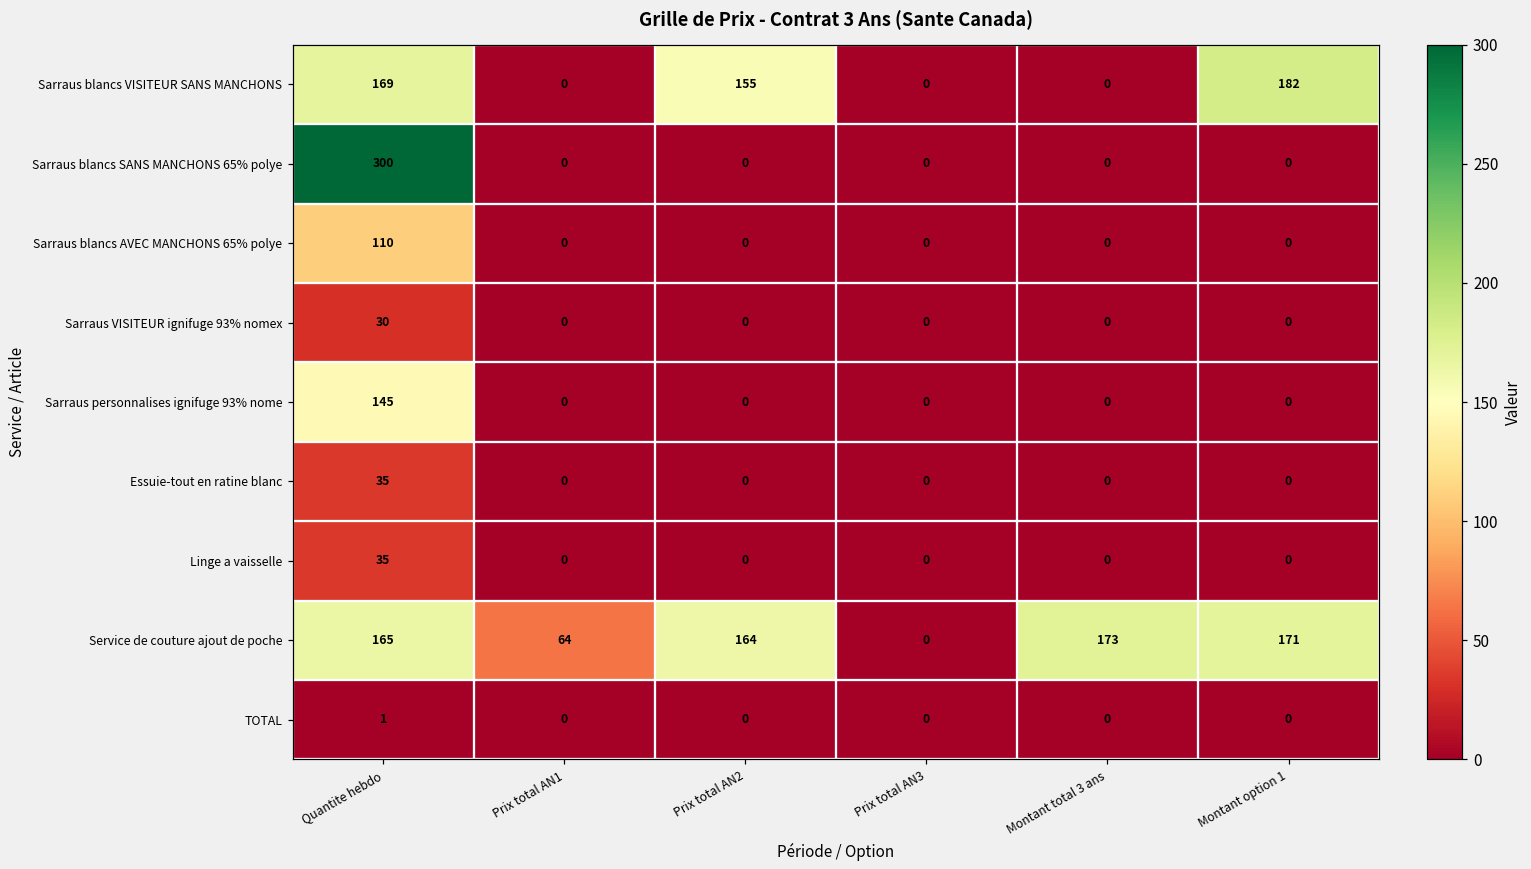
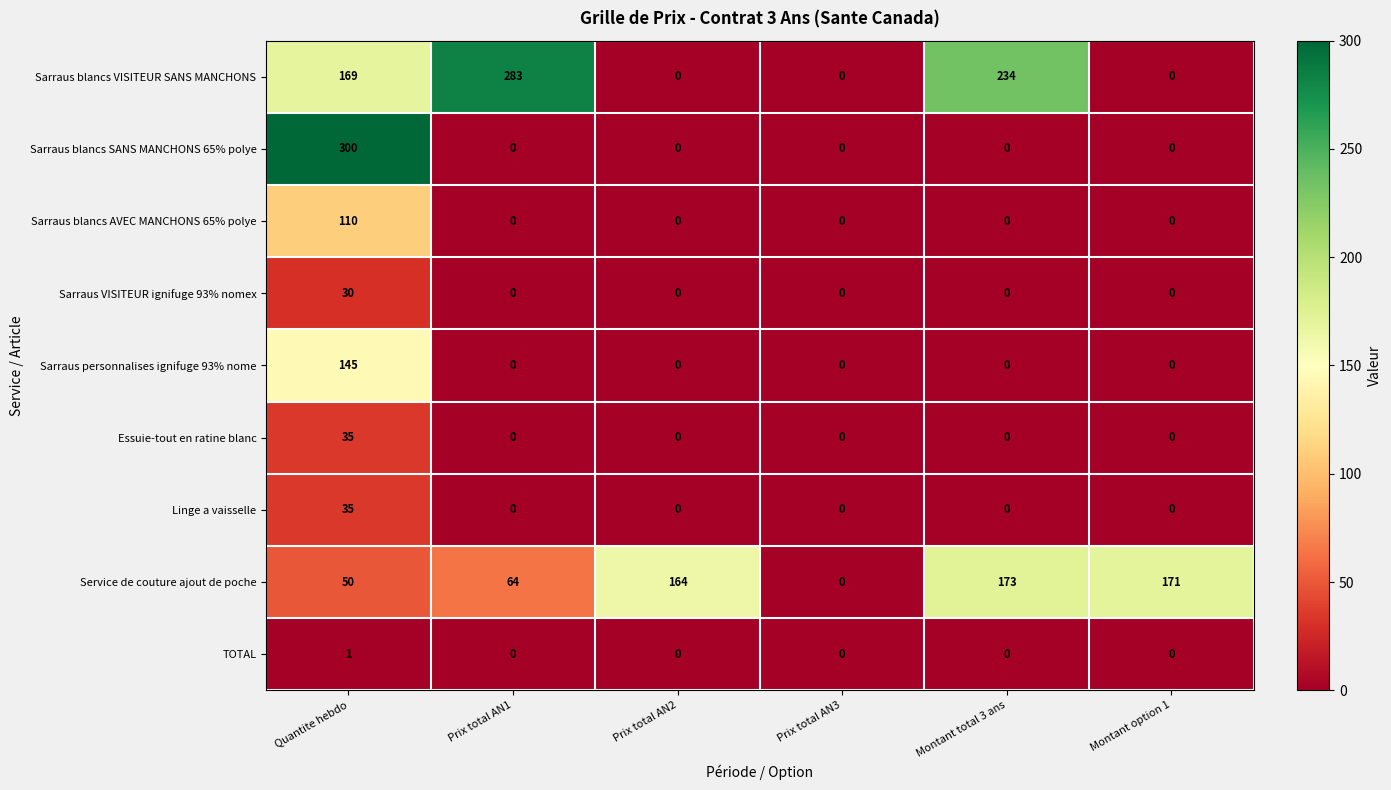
Sarraus blancs VISITEUR SANS MANCHONS, Prix total AN1: 0 -> 283
Sarraus blancs VISITEUR SANS MANCHONS, Prix total AN2: 155 -> 0
Sarraus blancs VISITEUR SANS MANCHONS, Montant total 3 ans: 0 -> 234
Sarraus blancs VISITEUR SANS MANCHONS, Montant option 1: 182 -> 0
Service de couture ajout de poche, Quantite hebdo: 165 -> 50
